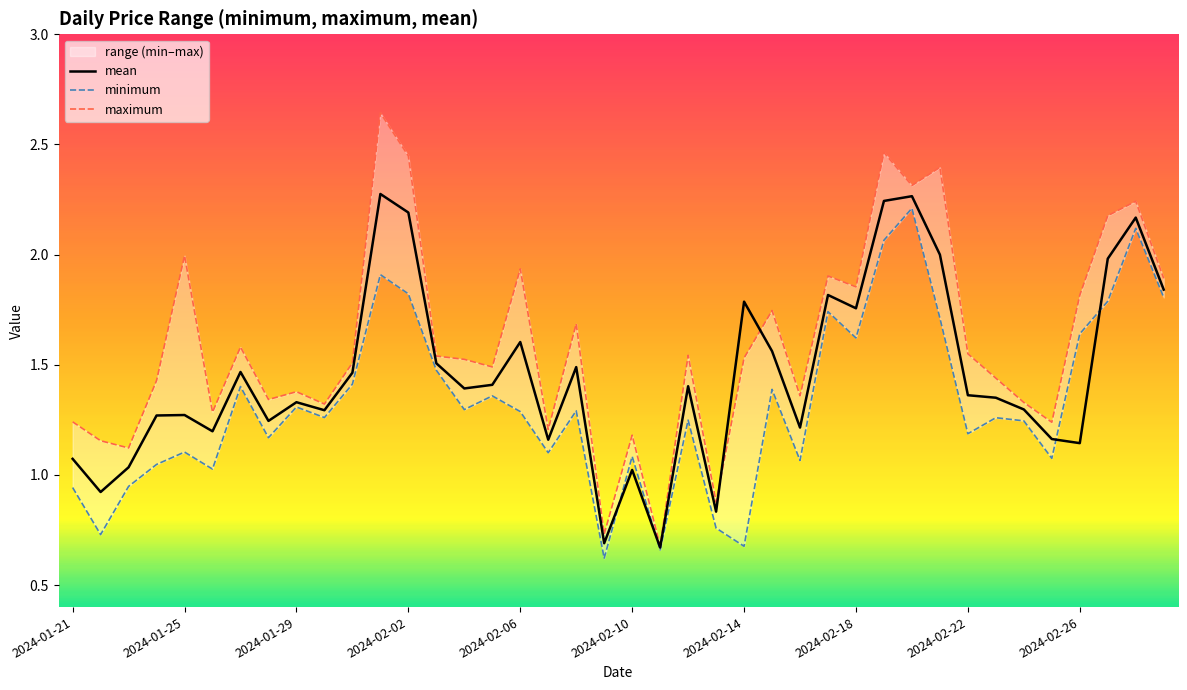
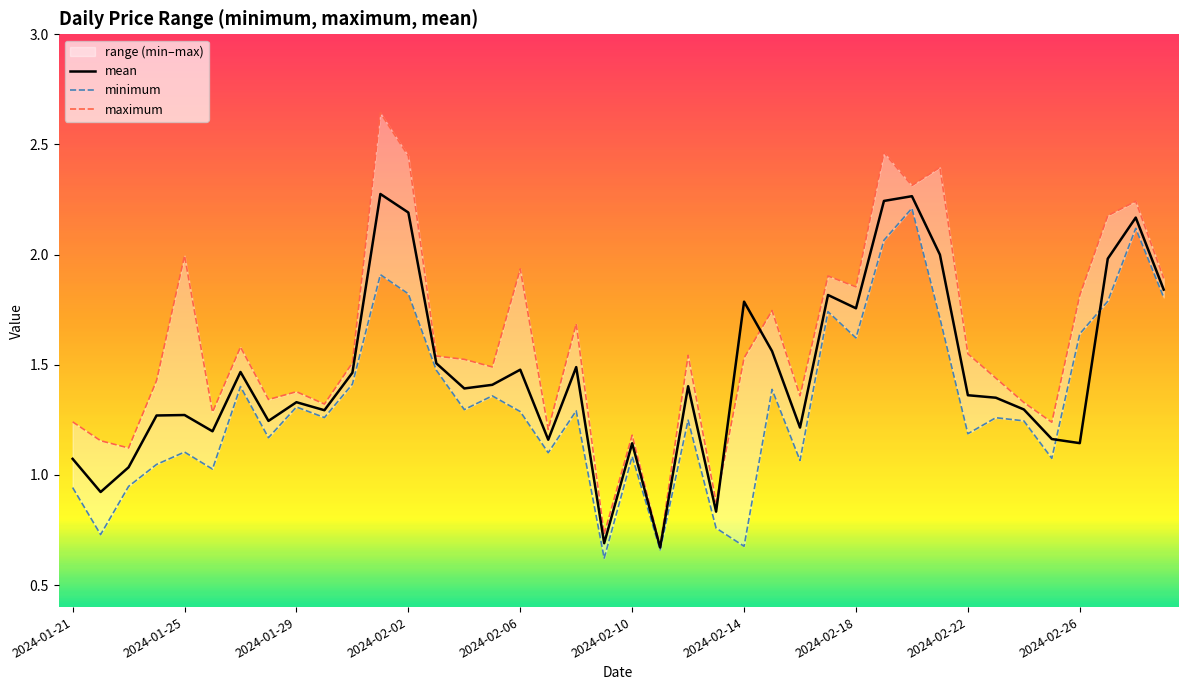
mean, 2024-02-06: 1.60 -> 1.48
mean, 2024-02-10: 1.02 -> 1.14
